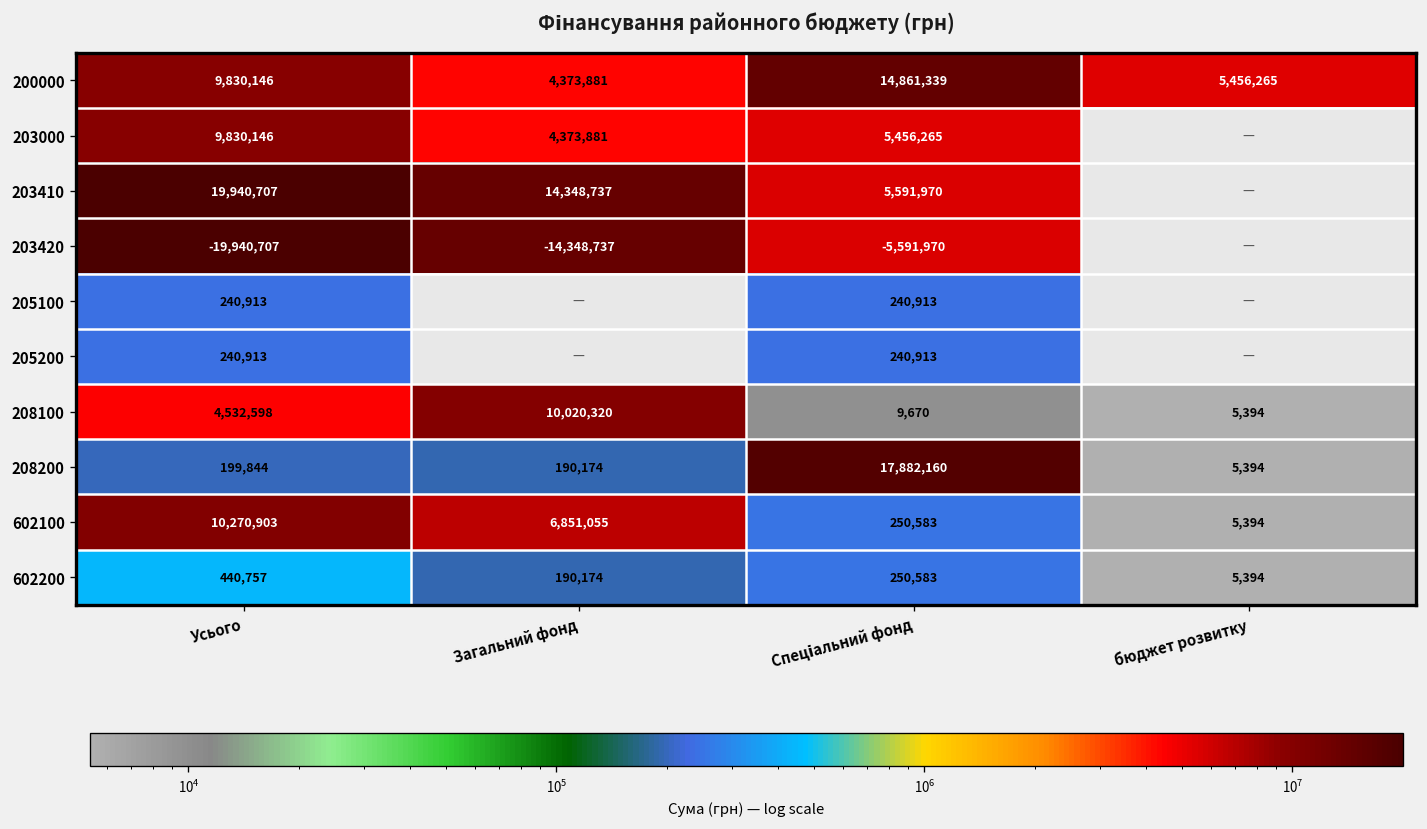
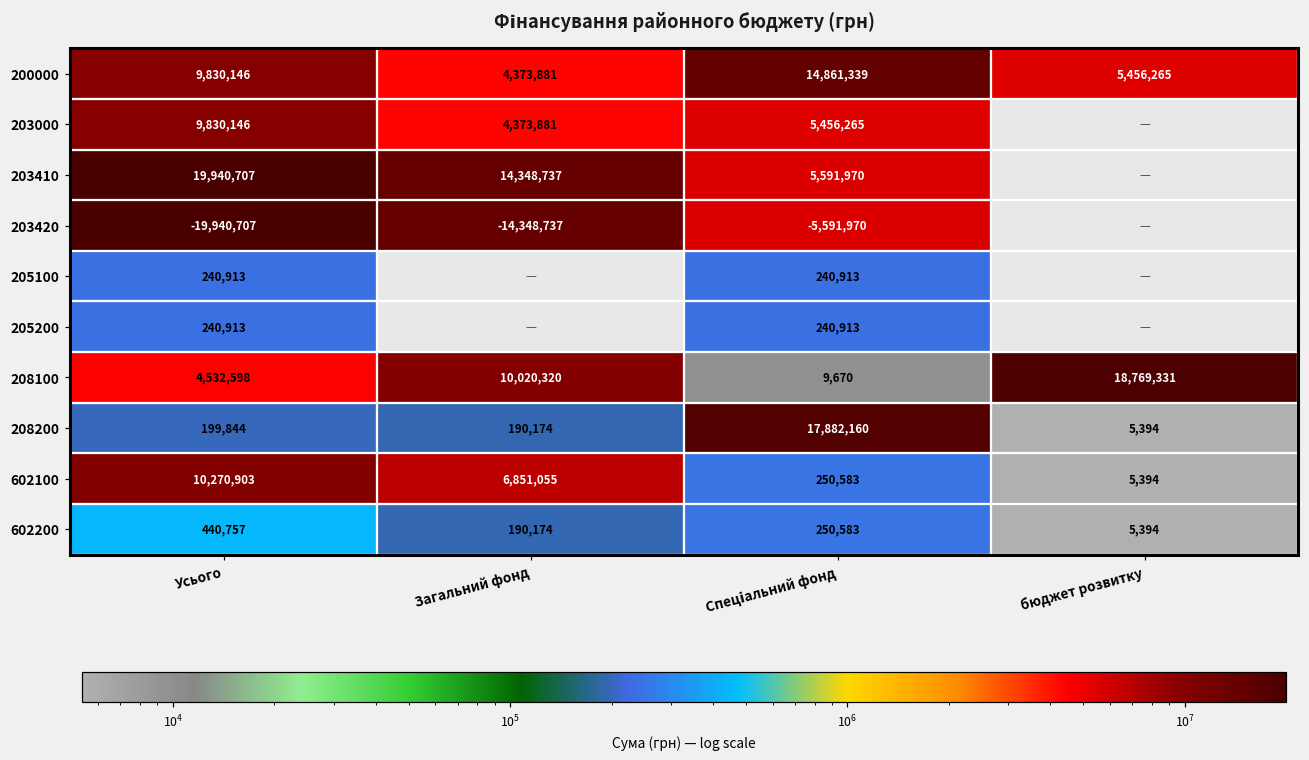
208100, бюджет розвитку: 5,394 -> 18,769,331
